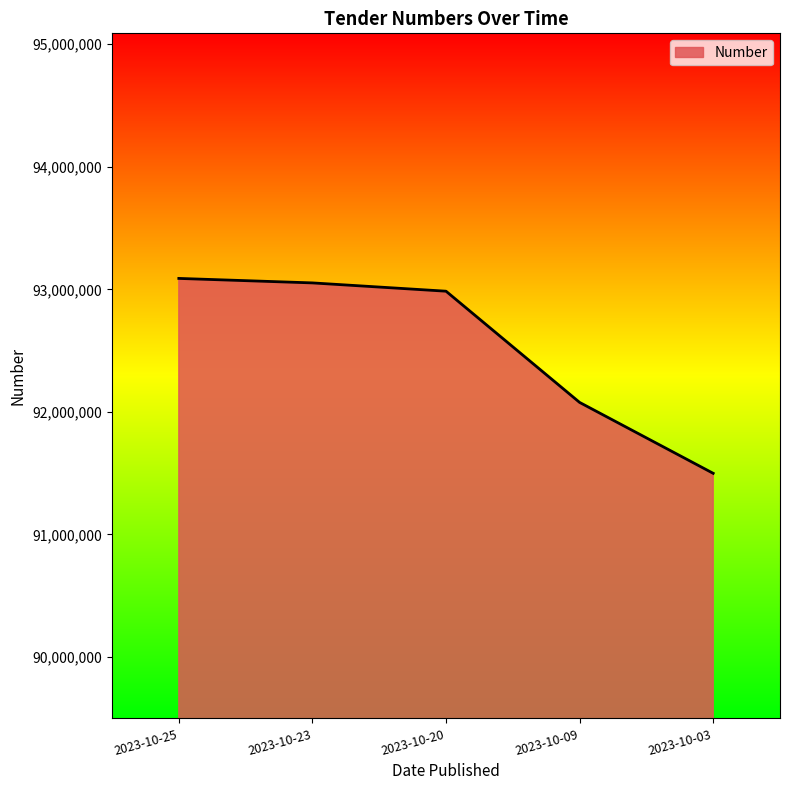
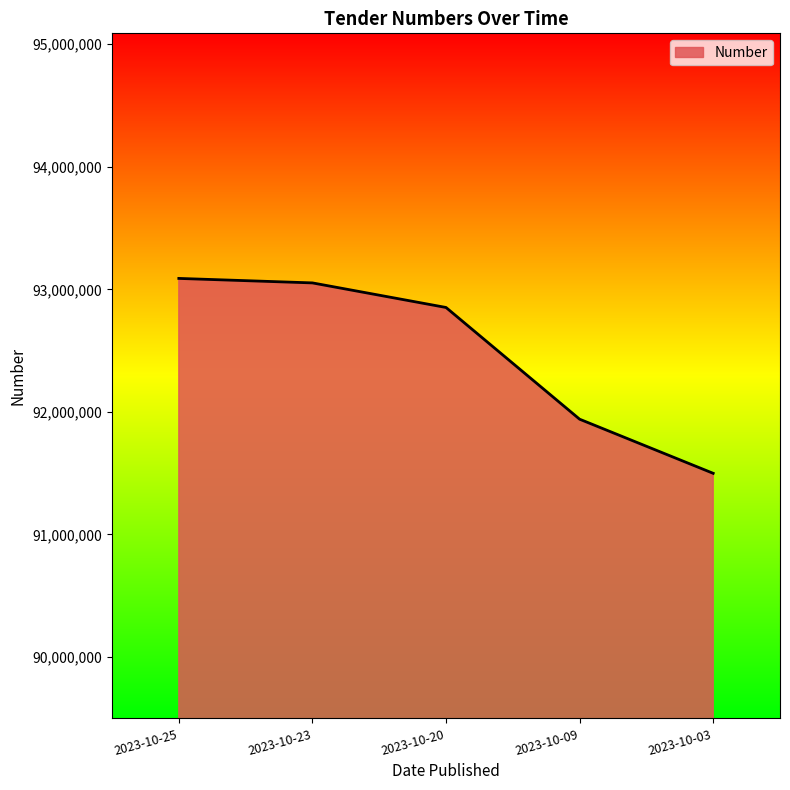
2023-10-20: 92,980,000 -> 92,850,000
2023-10-09: 92,080,000 -> 91,940,000
